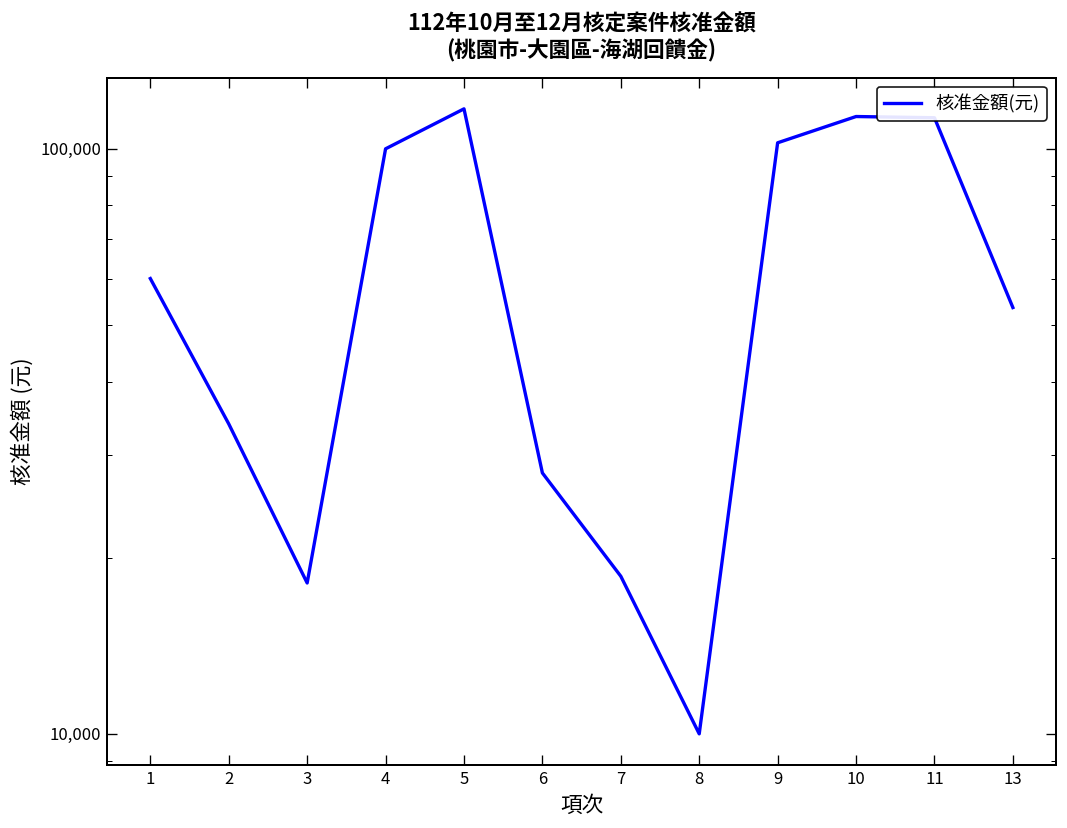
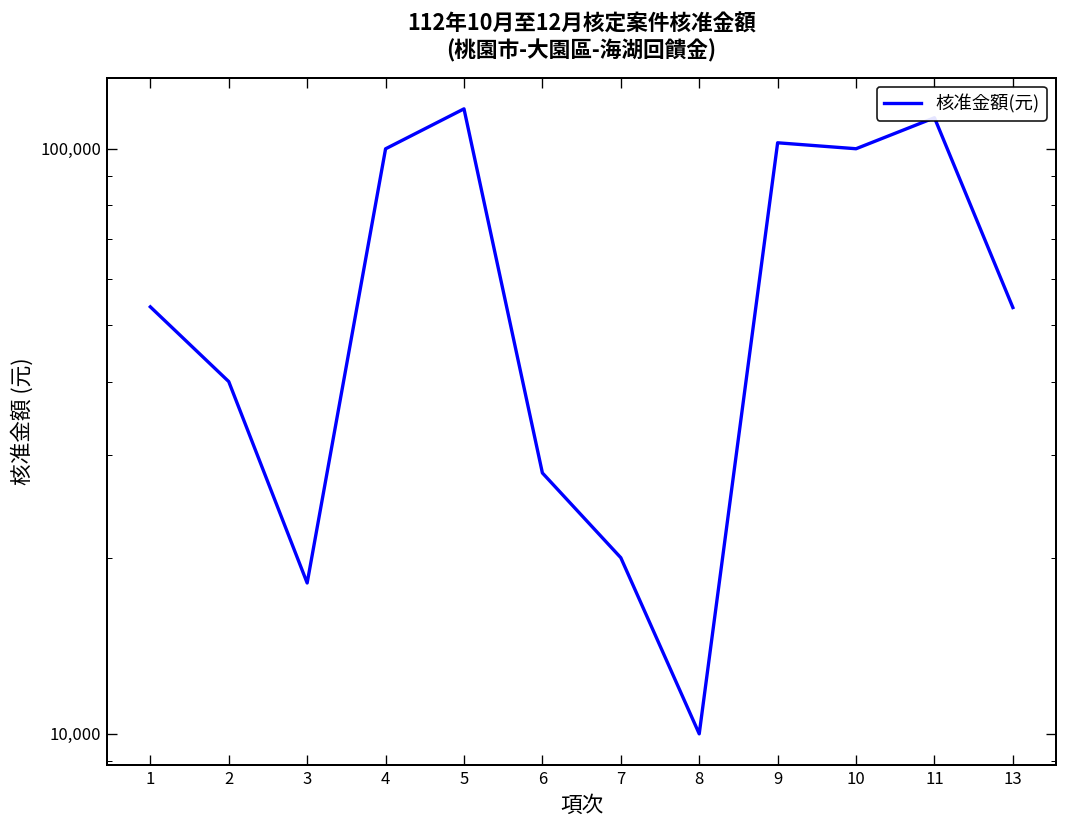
1: 60,000 -> 54,000
2: 34,000 -> 40,000
7: 18,600 -> 20,000
10: 114,000 -> 100,000
